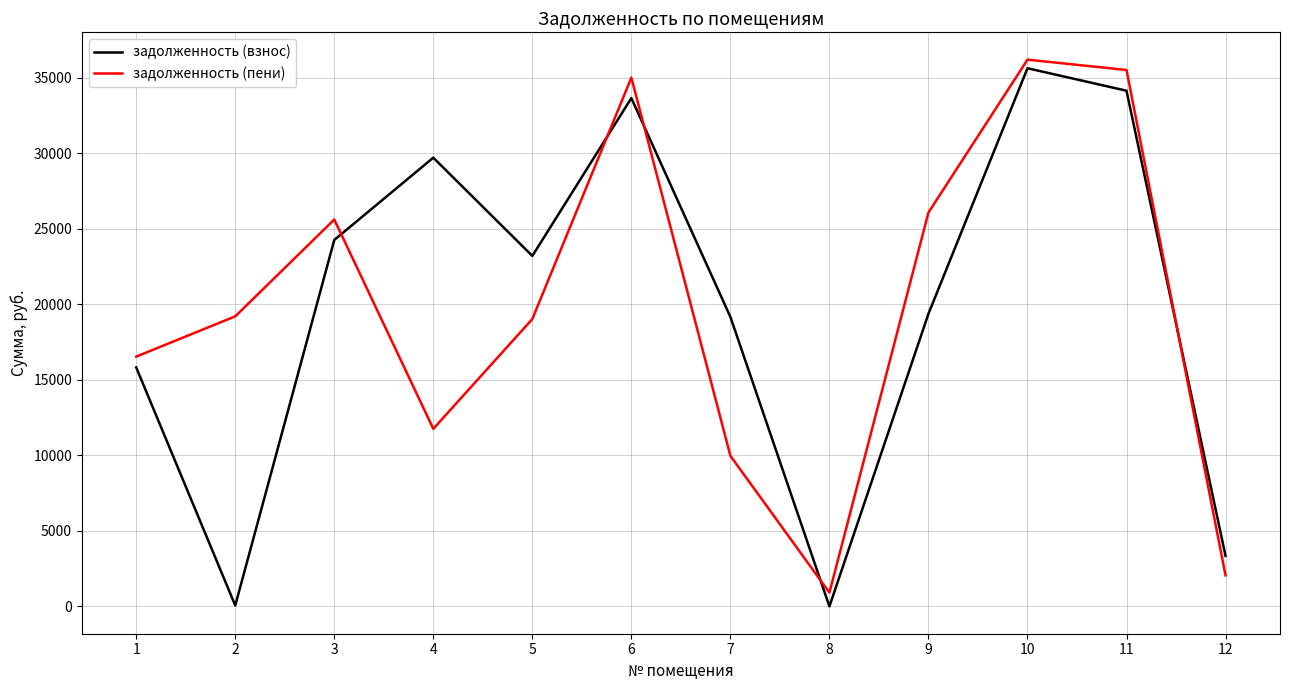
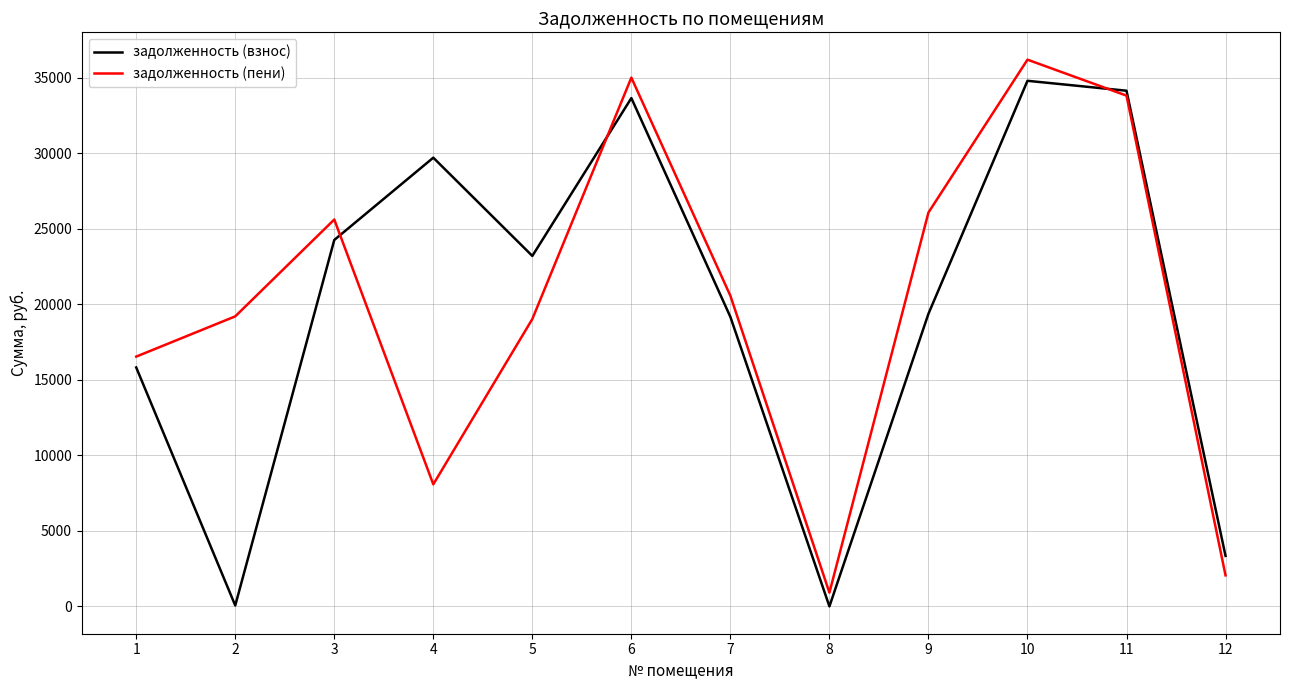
задолженность (пени), 4: 11800 -> 8100
задолженность (пени), 7: 10000 -> 20600
задолженность (взнос), 10: 35600 -> 34800
задолженность (пени), 11: 35500 -> 33800
